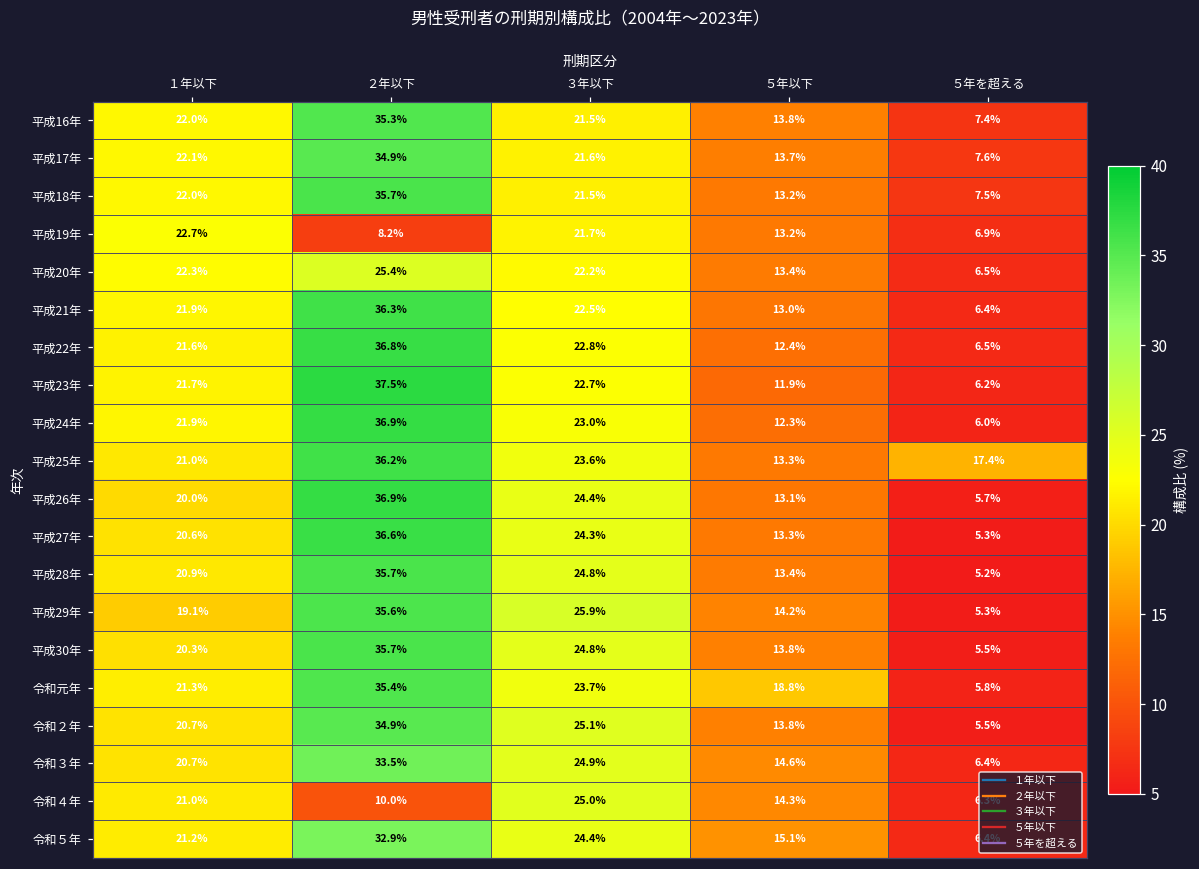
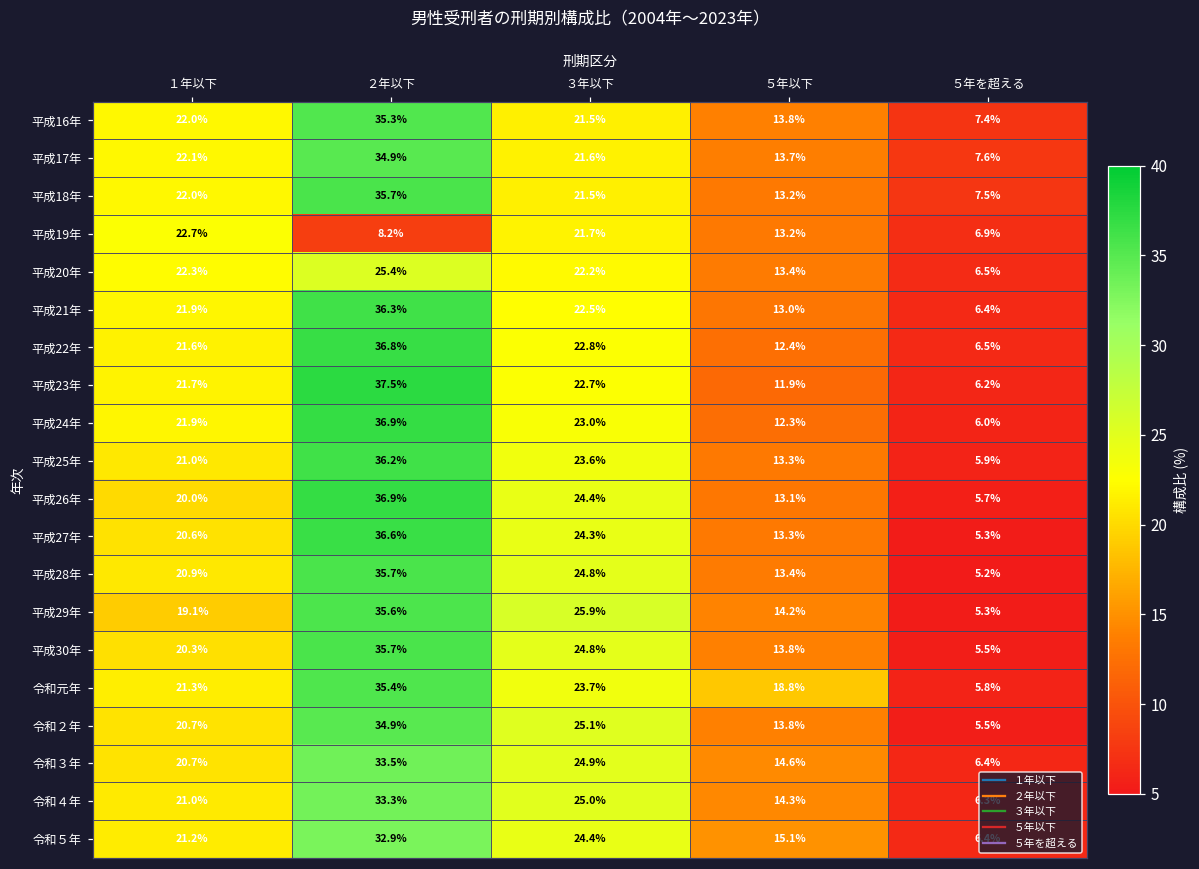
平成25年, ５年を超える: 17.4% -> 5.9%
令和４年, ２年以下: 10.0% -> 33.3%
